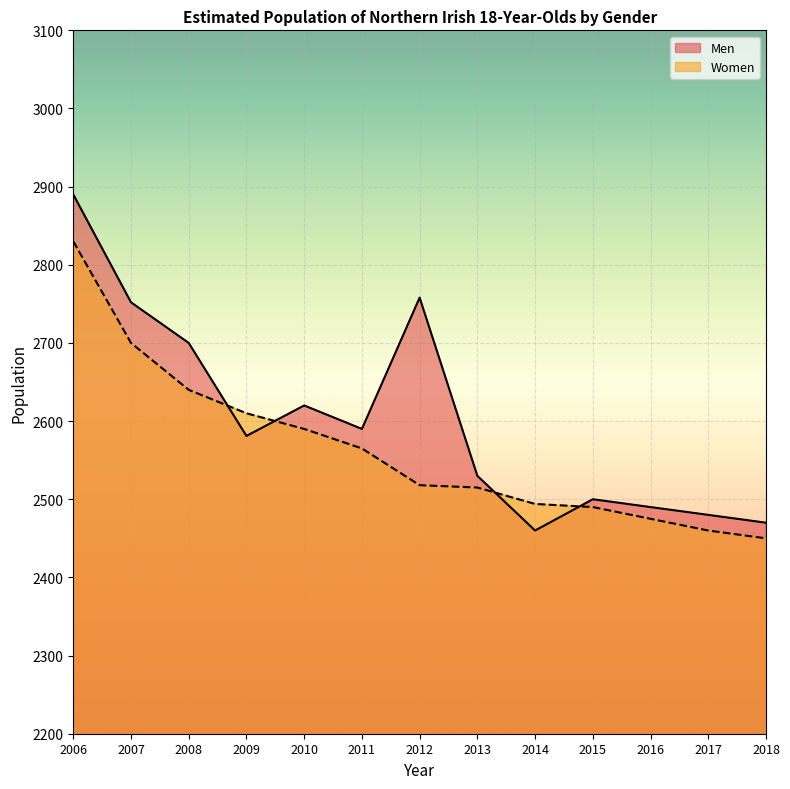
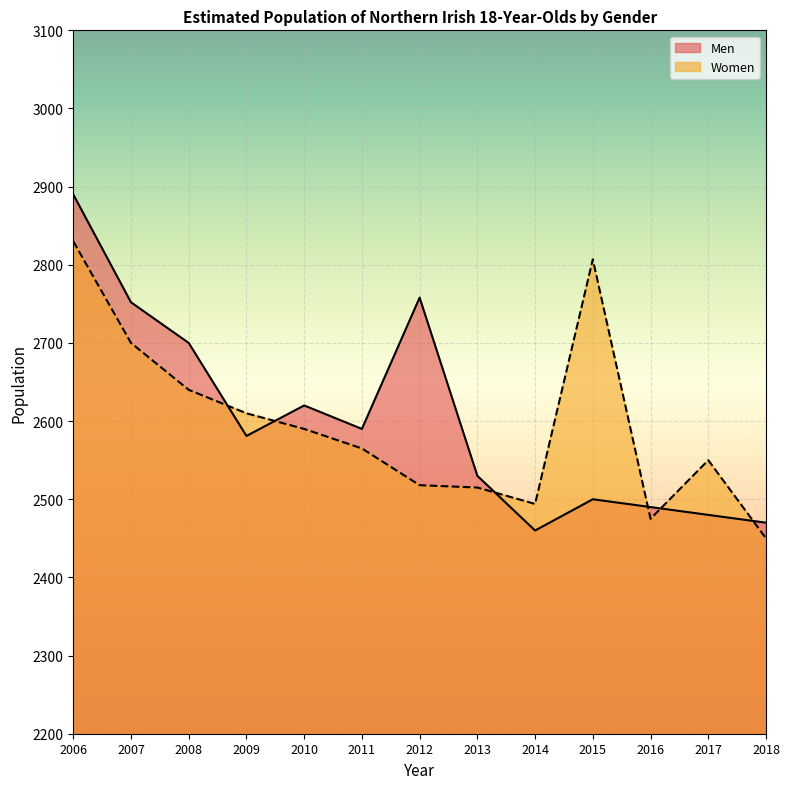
Women, 2015: 2490 -> 2810
Women, 2017: 2460 -> 2550
